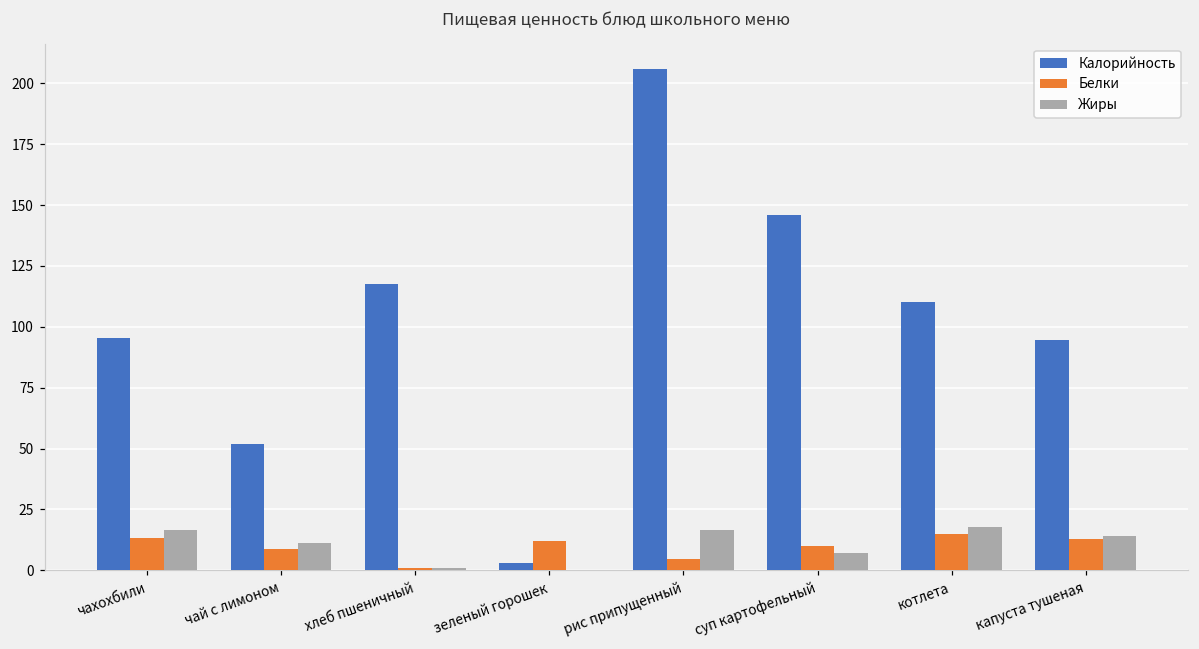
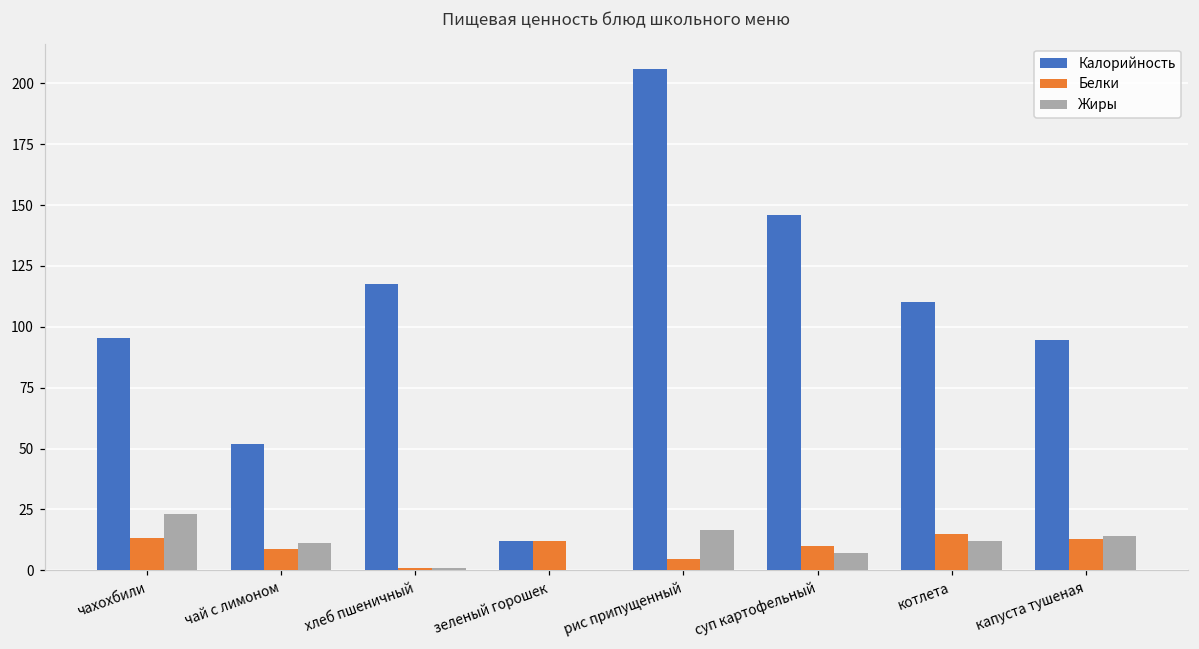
Жиры, чахохбили: 17 -> 23
Калорийность, зеленый горошек: 3 -> 12
Жиры, котлета: 18 -> 12
